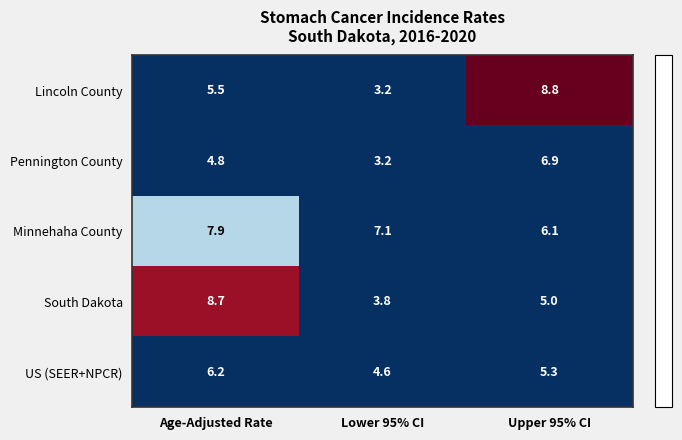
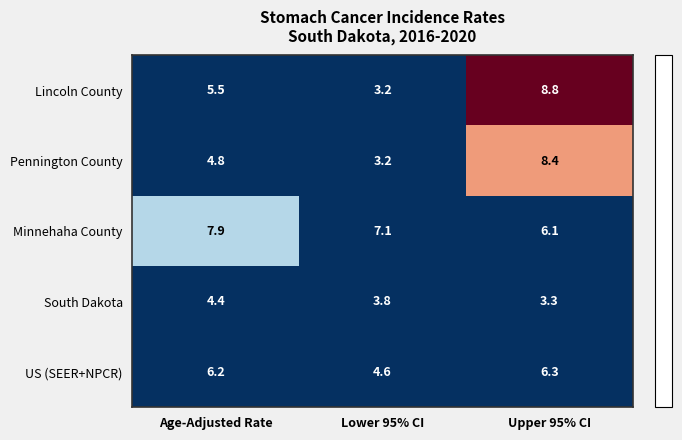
Pennington County, Upper 95% CI: 6.9 -> 8.4
South Dakota, Age-Adjusted Rate: 8.7 -> 4.4
South Dakota, Upper 95% CI: 5.0 -> 3.3
US (SEER+NPCR), Upper 95% CI: 5.3 -> 6.3
